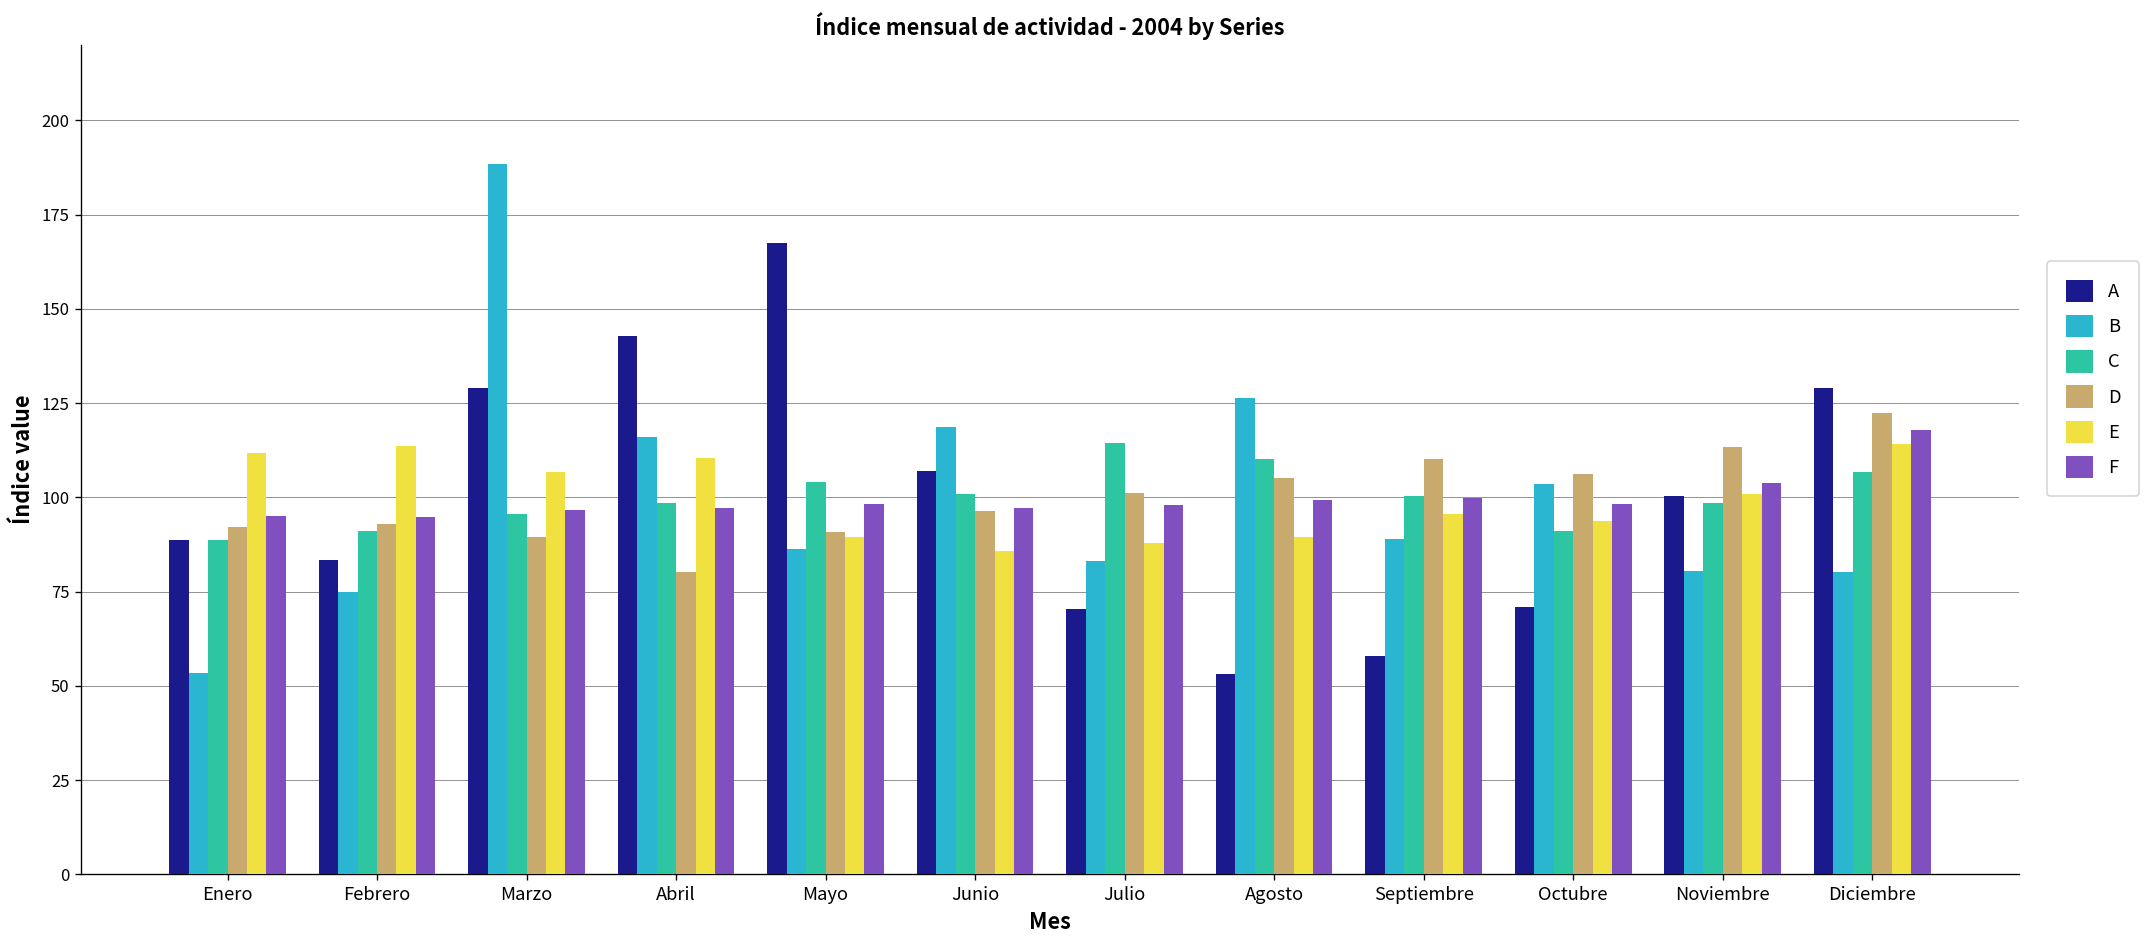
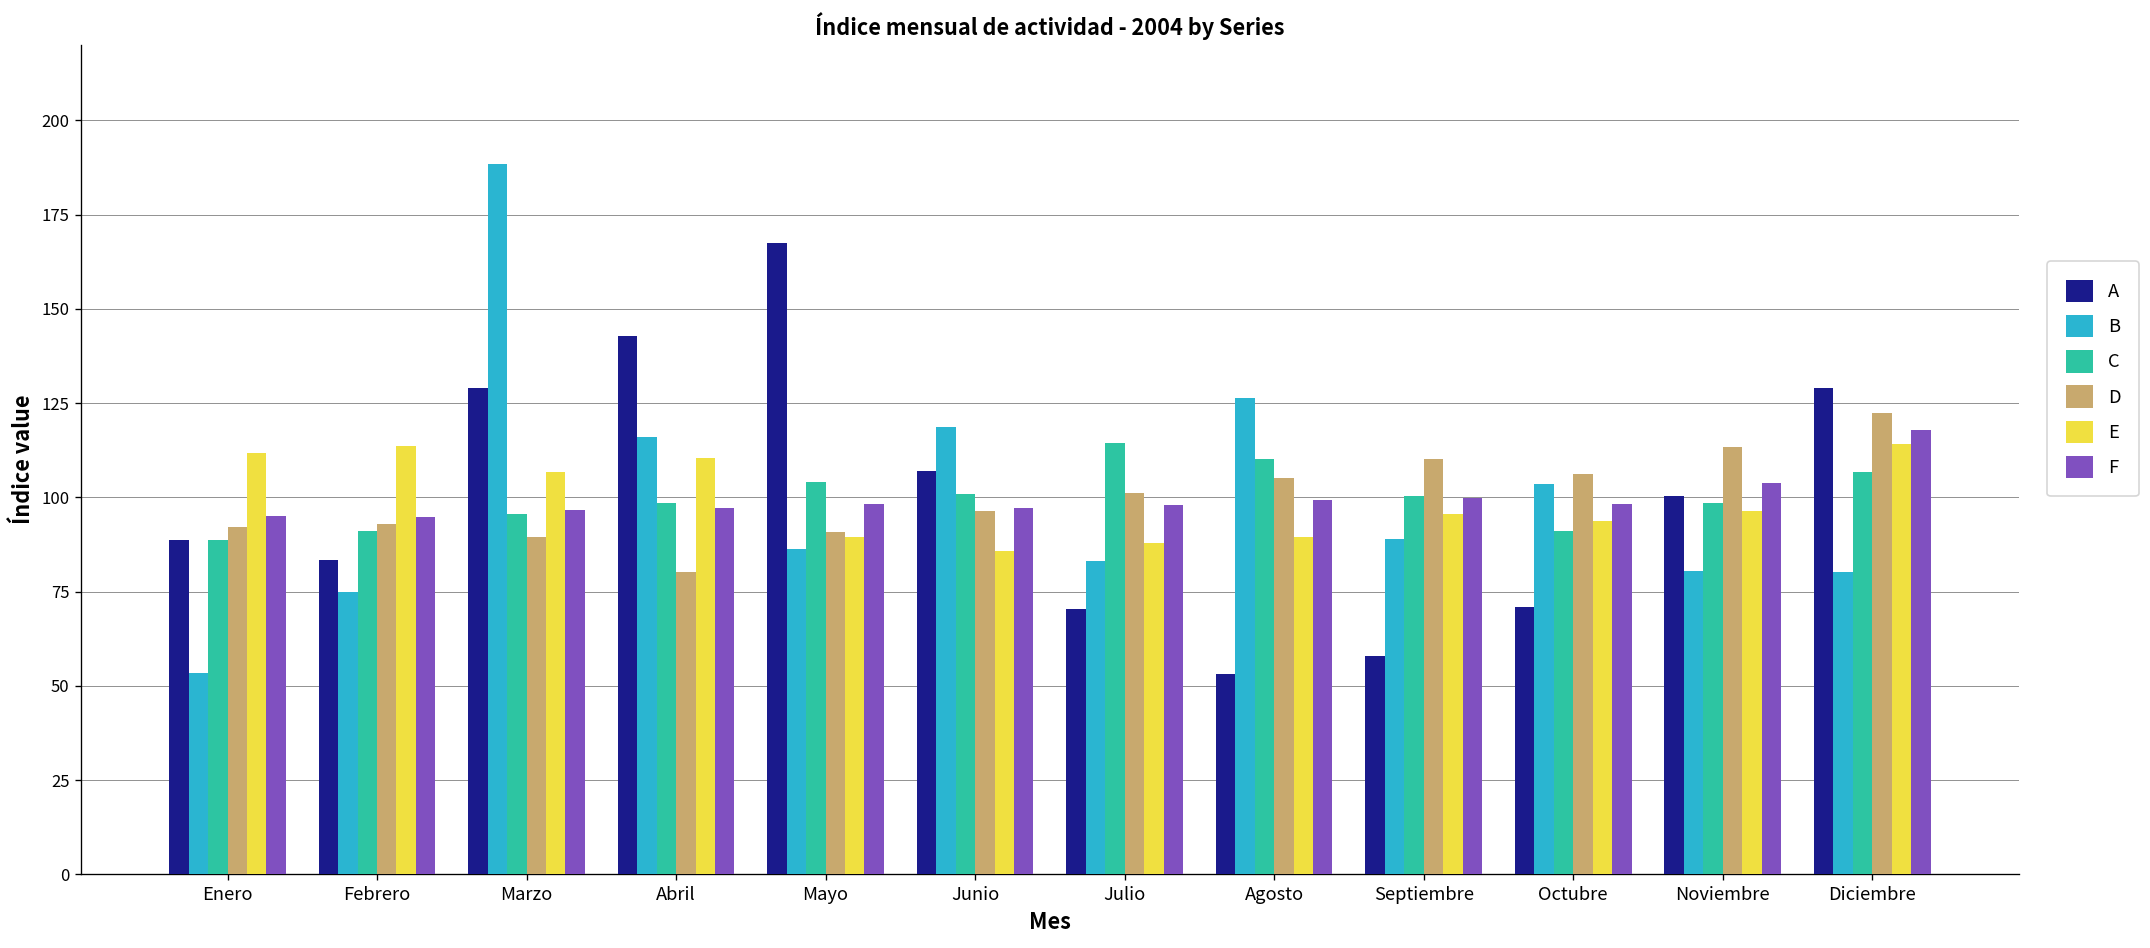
E, Noviembre: 101 -> 96
